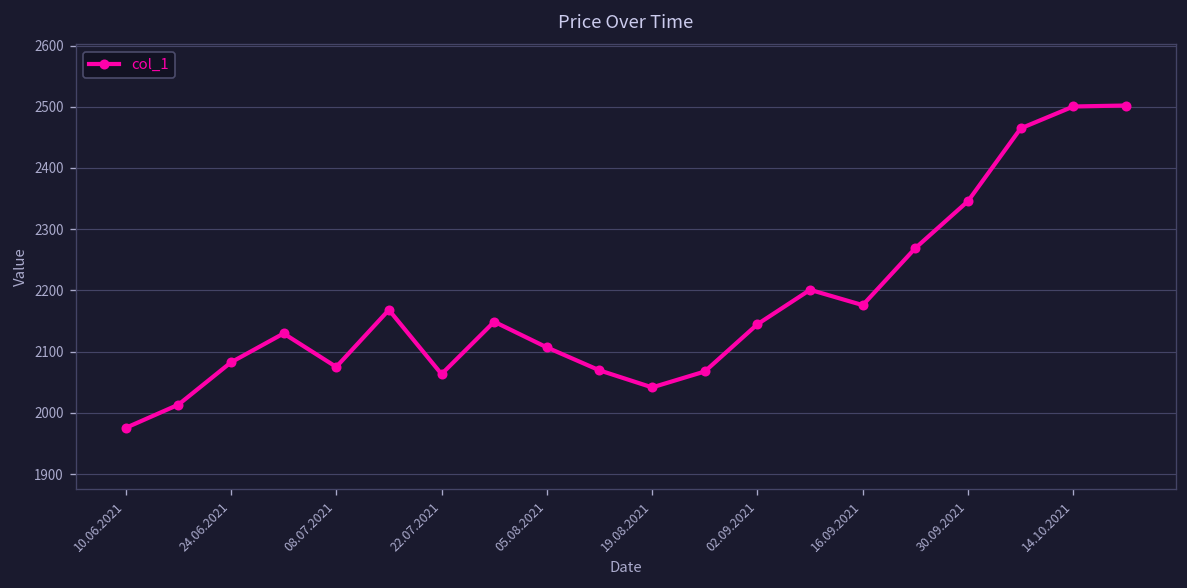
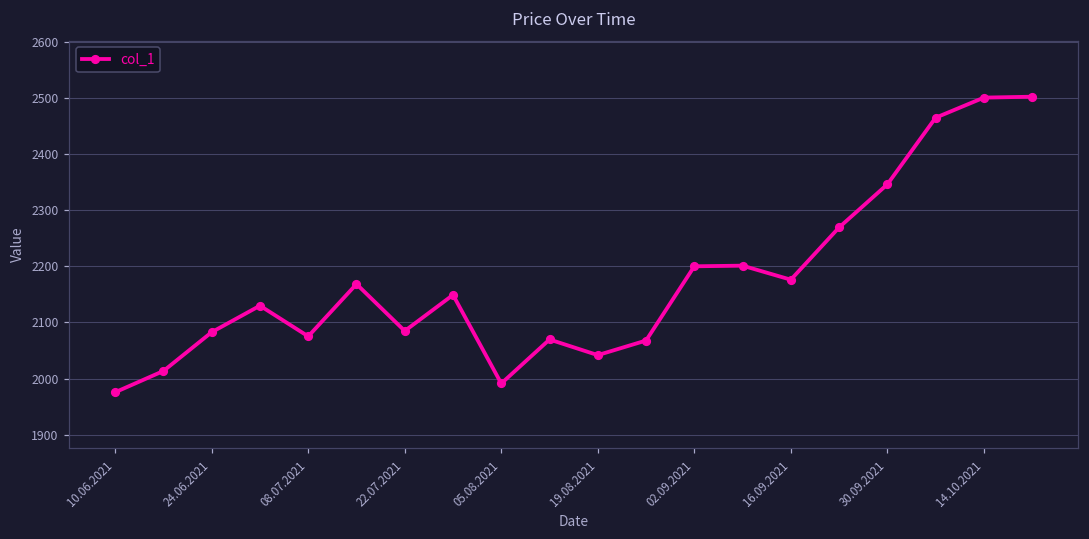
22.07.2021: 2060 -> 2080
05.08.2021: 2110 -> 1990
02.09.2021: 2140 -> 2200
